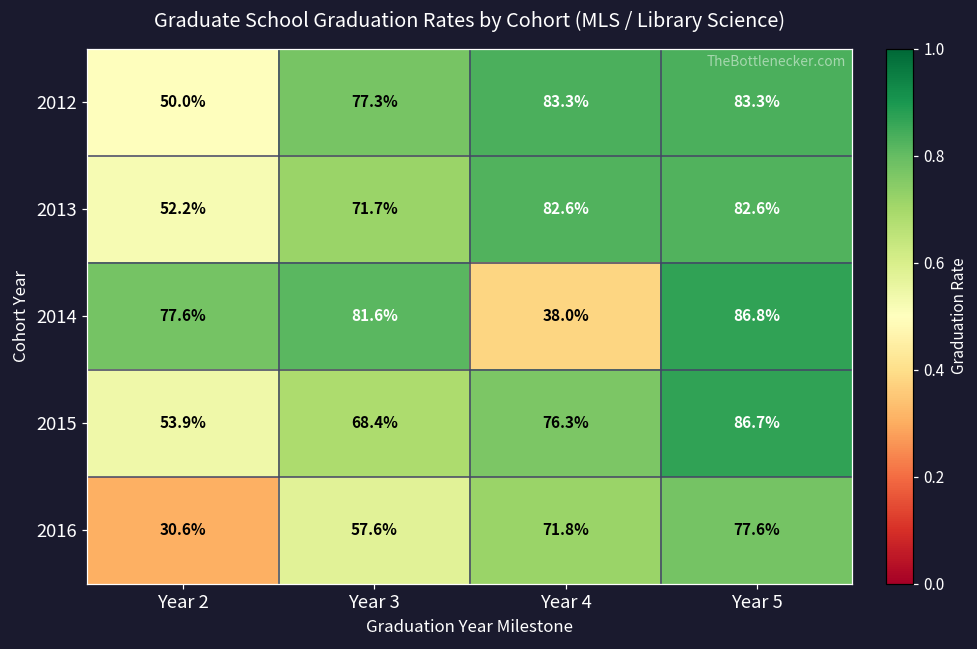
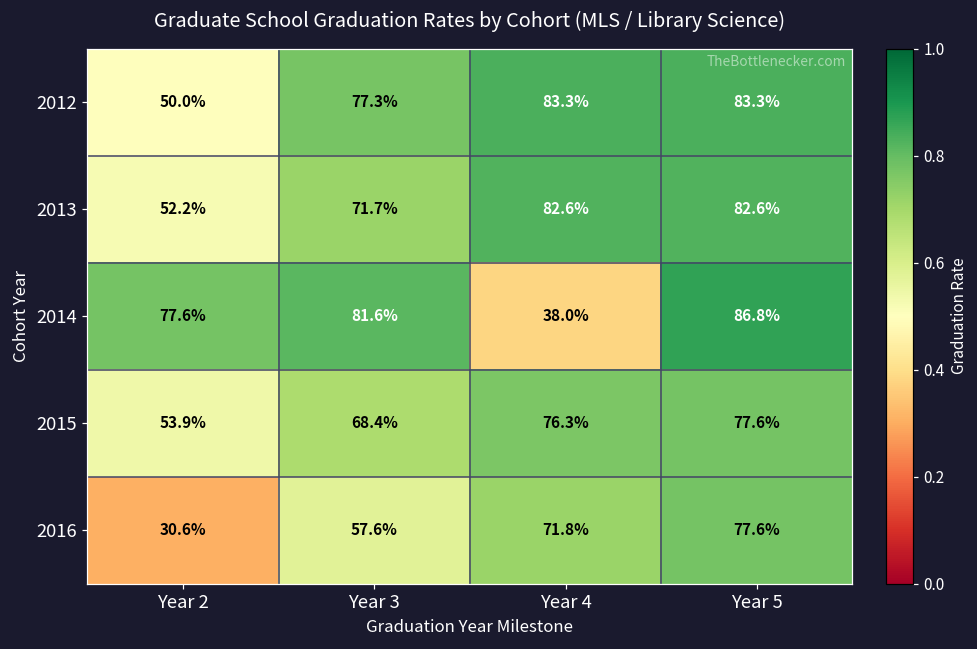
2015, Year 5: 86.7% -> 77.6%
